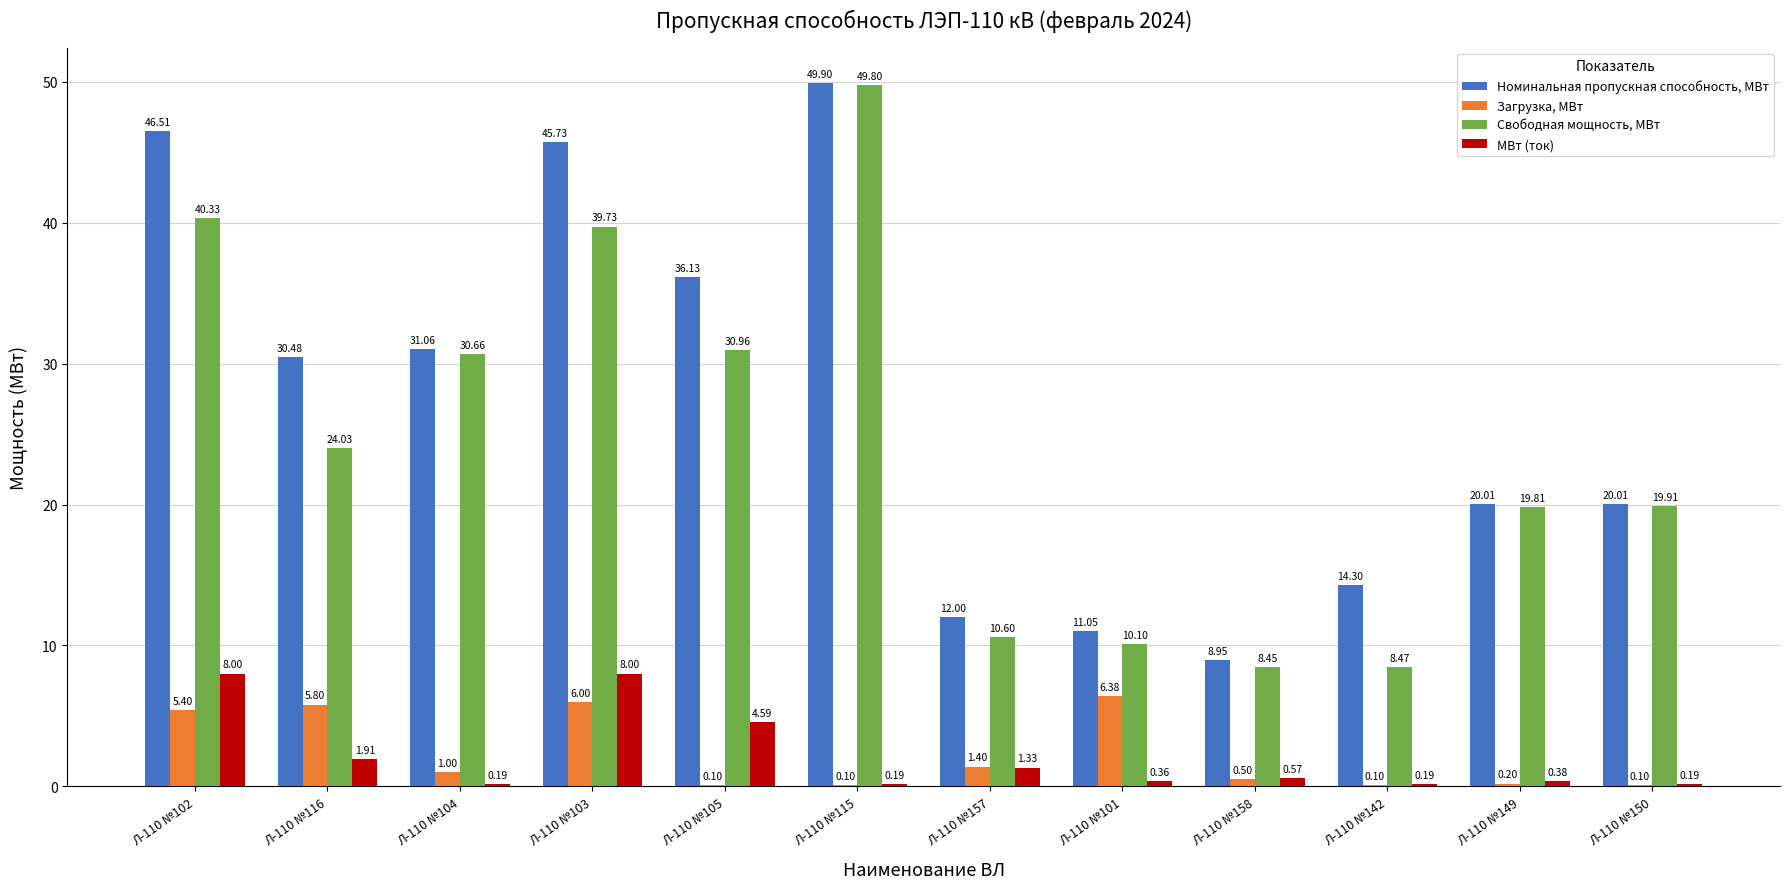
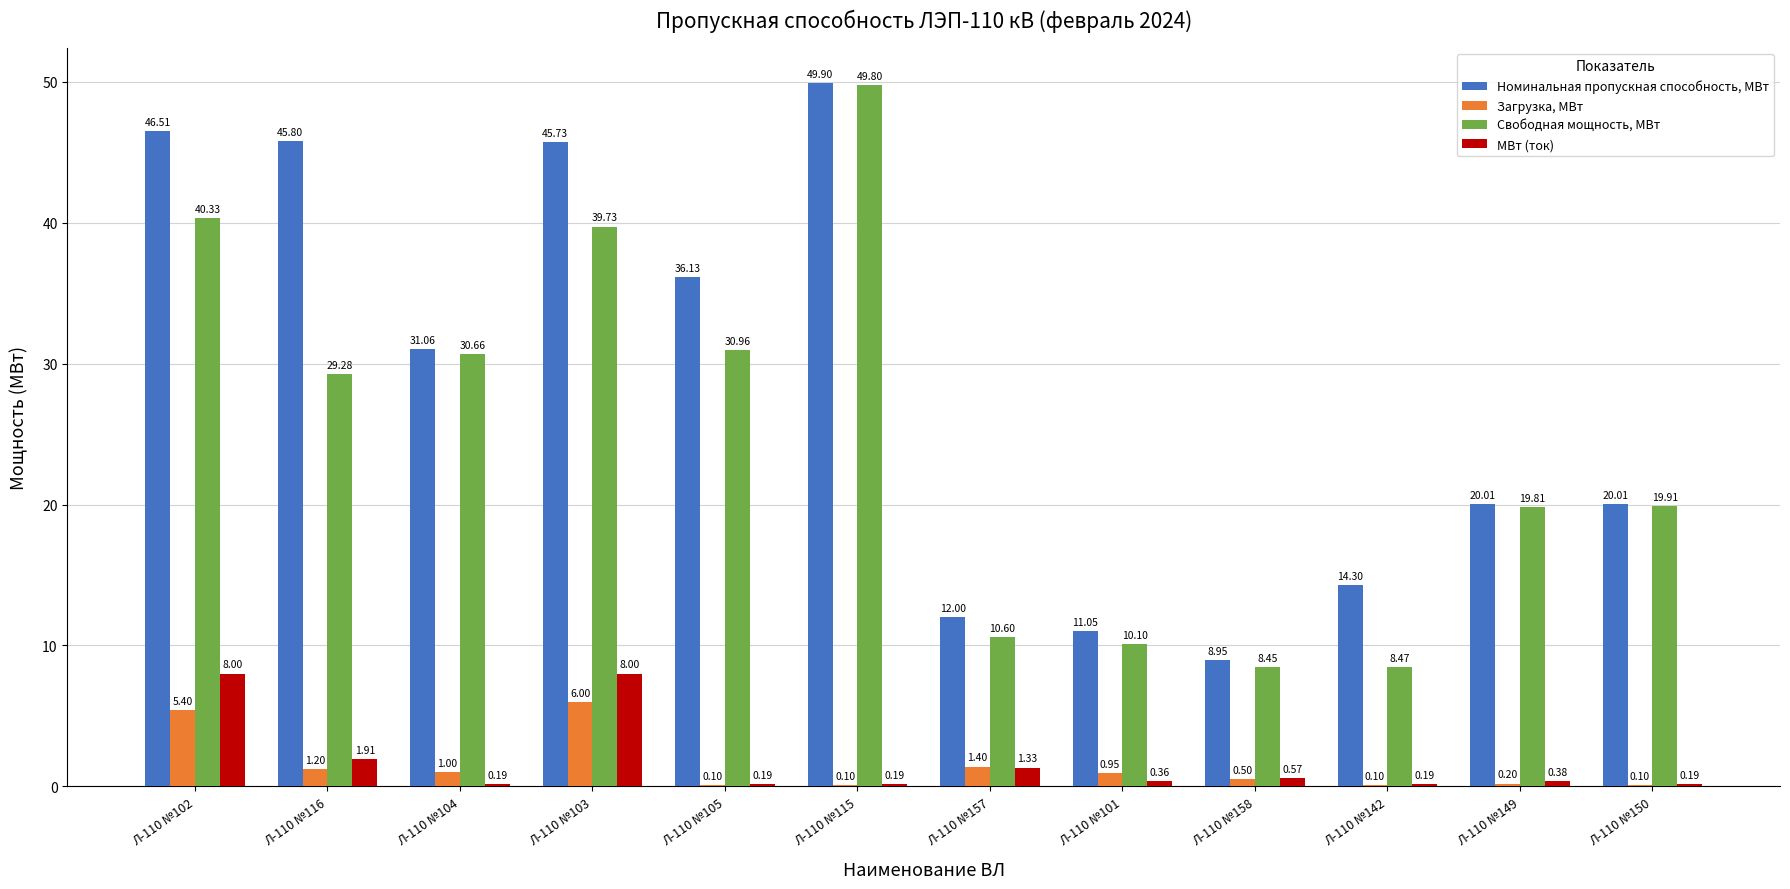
Номинальная пропускная способность, МВт, Л-110 №116: 30.48 -> 45.80
Загрузка, МВт, Л-110 №116: 5.80 -> 1.20
Свободная мощность, МВт, Л-110 №116: 24.03 -> 29.28
МВт (ток), Л-110 №105: 4.59 -> 0.19
Загрузка, МВт, Л-110 №101: 6.38 -> 0.95
